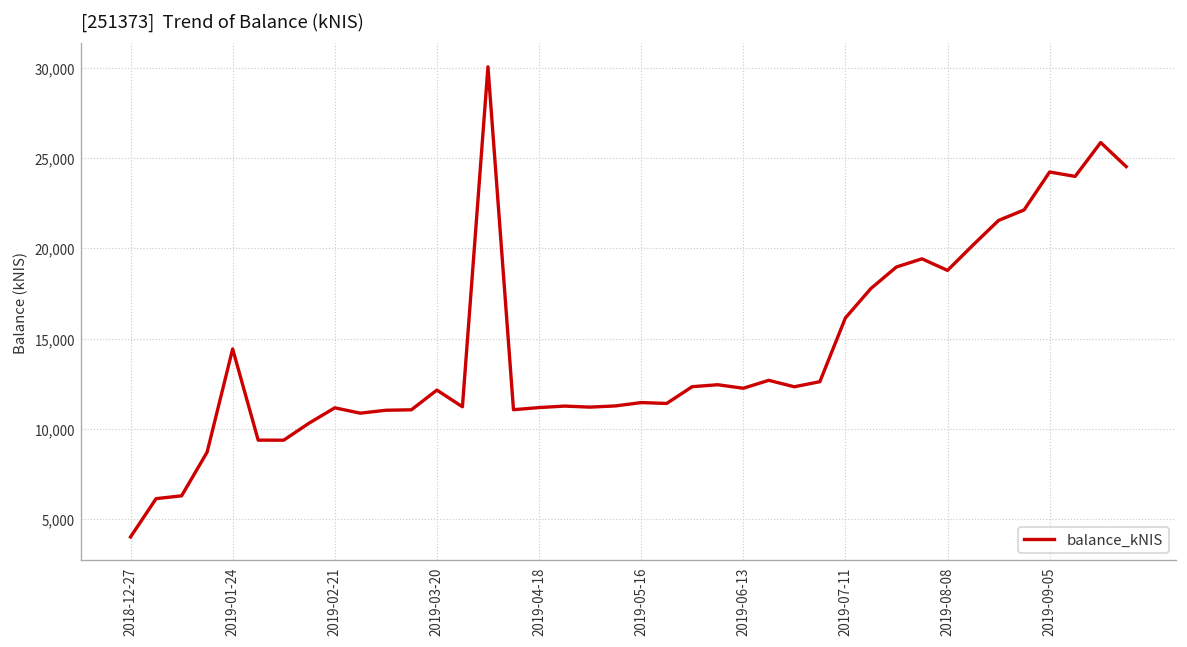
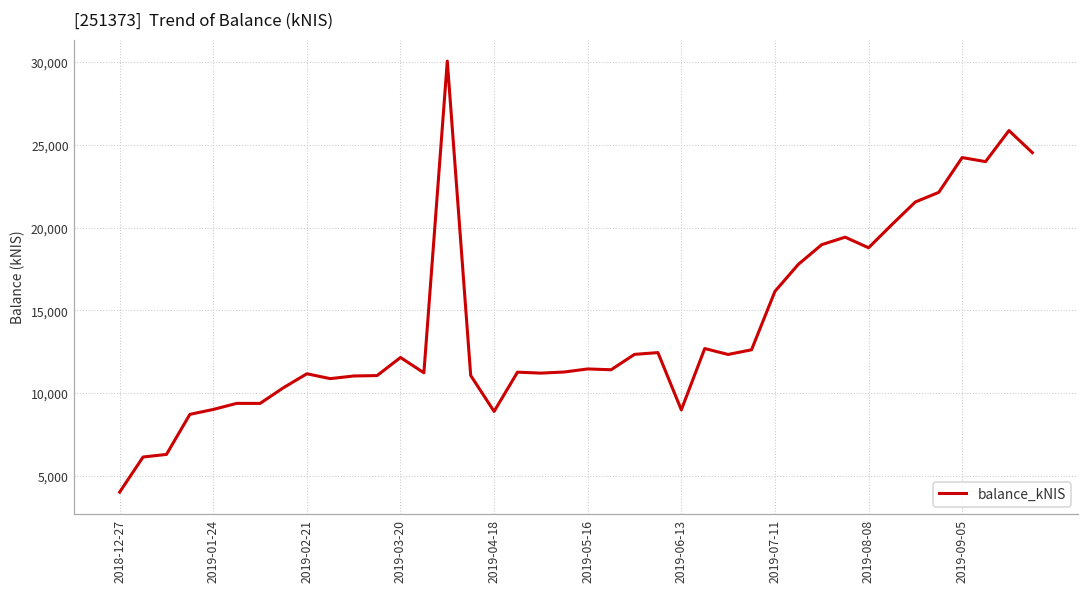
2019-01-24: 14,400 -> 9,000
2019-04-18: 11,200 -> 8,900
2019-06-13: 12,200 -> 9,000
